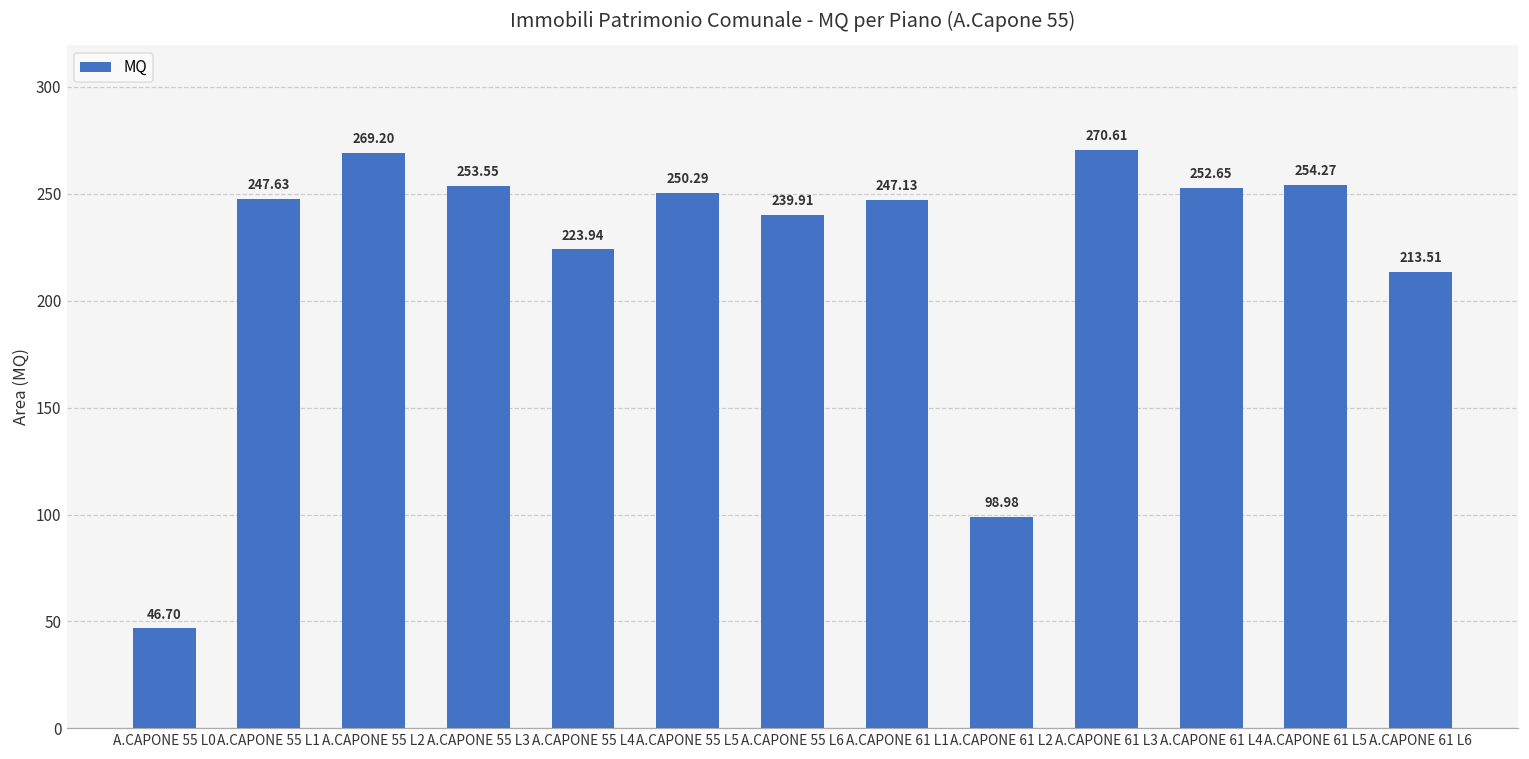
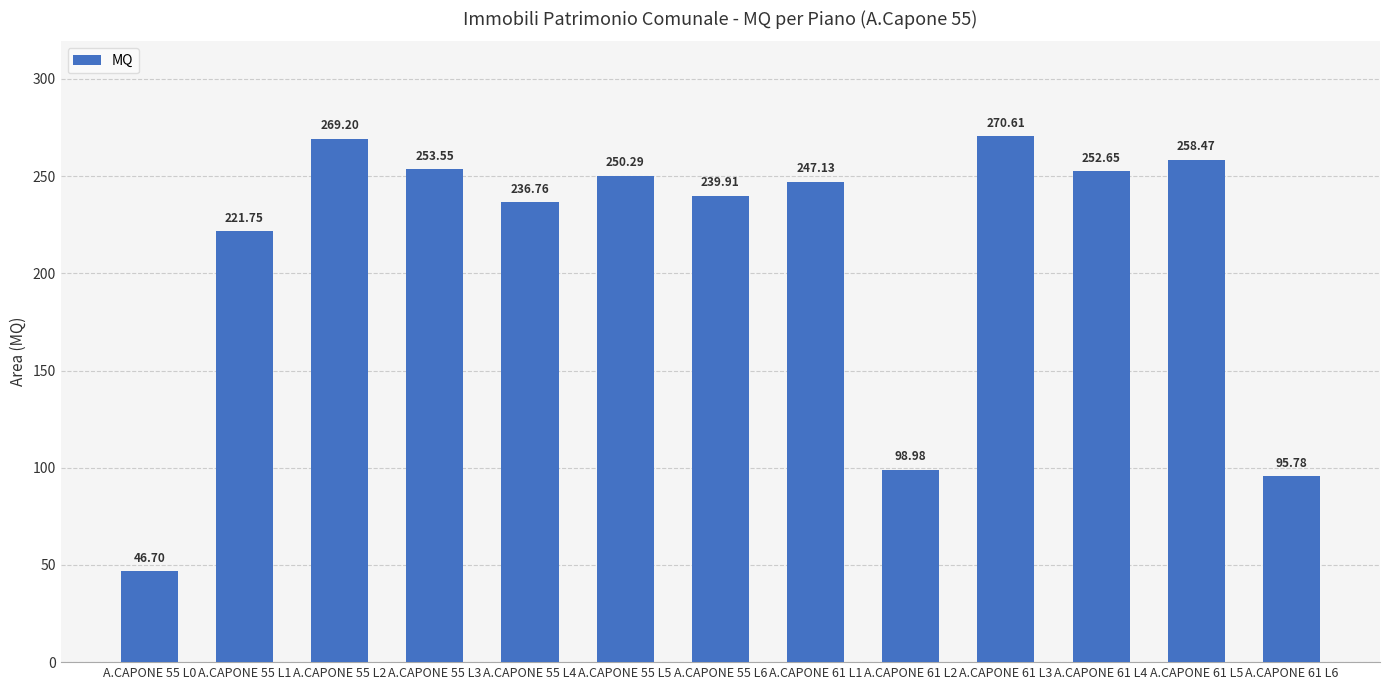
A.CAPONE 55 L1: 247.63 -> 221.75
A.CAPONE 55 L4: 223.94 -> 236.76
A.CAPONE 61 L5: 254.27 -> 258.47
A.CAPONE 61 L6: 213.51 -> 95.78
